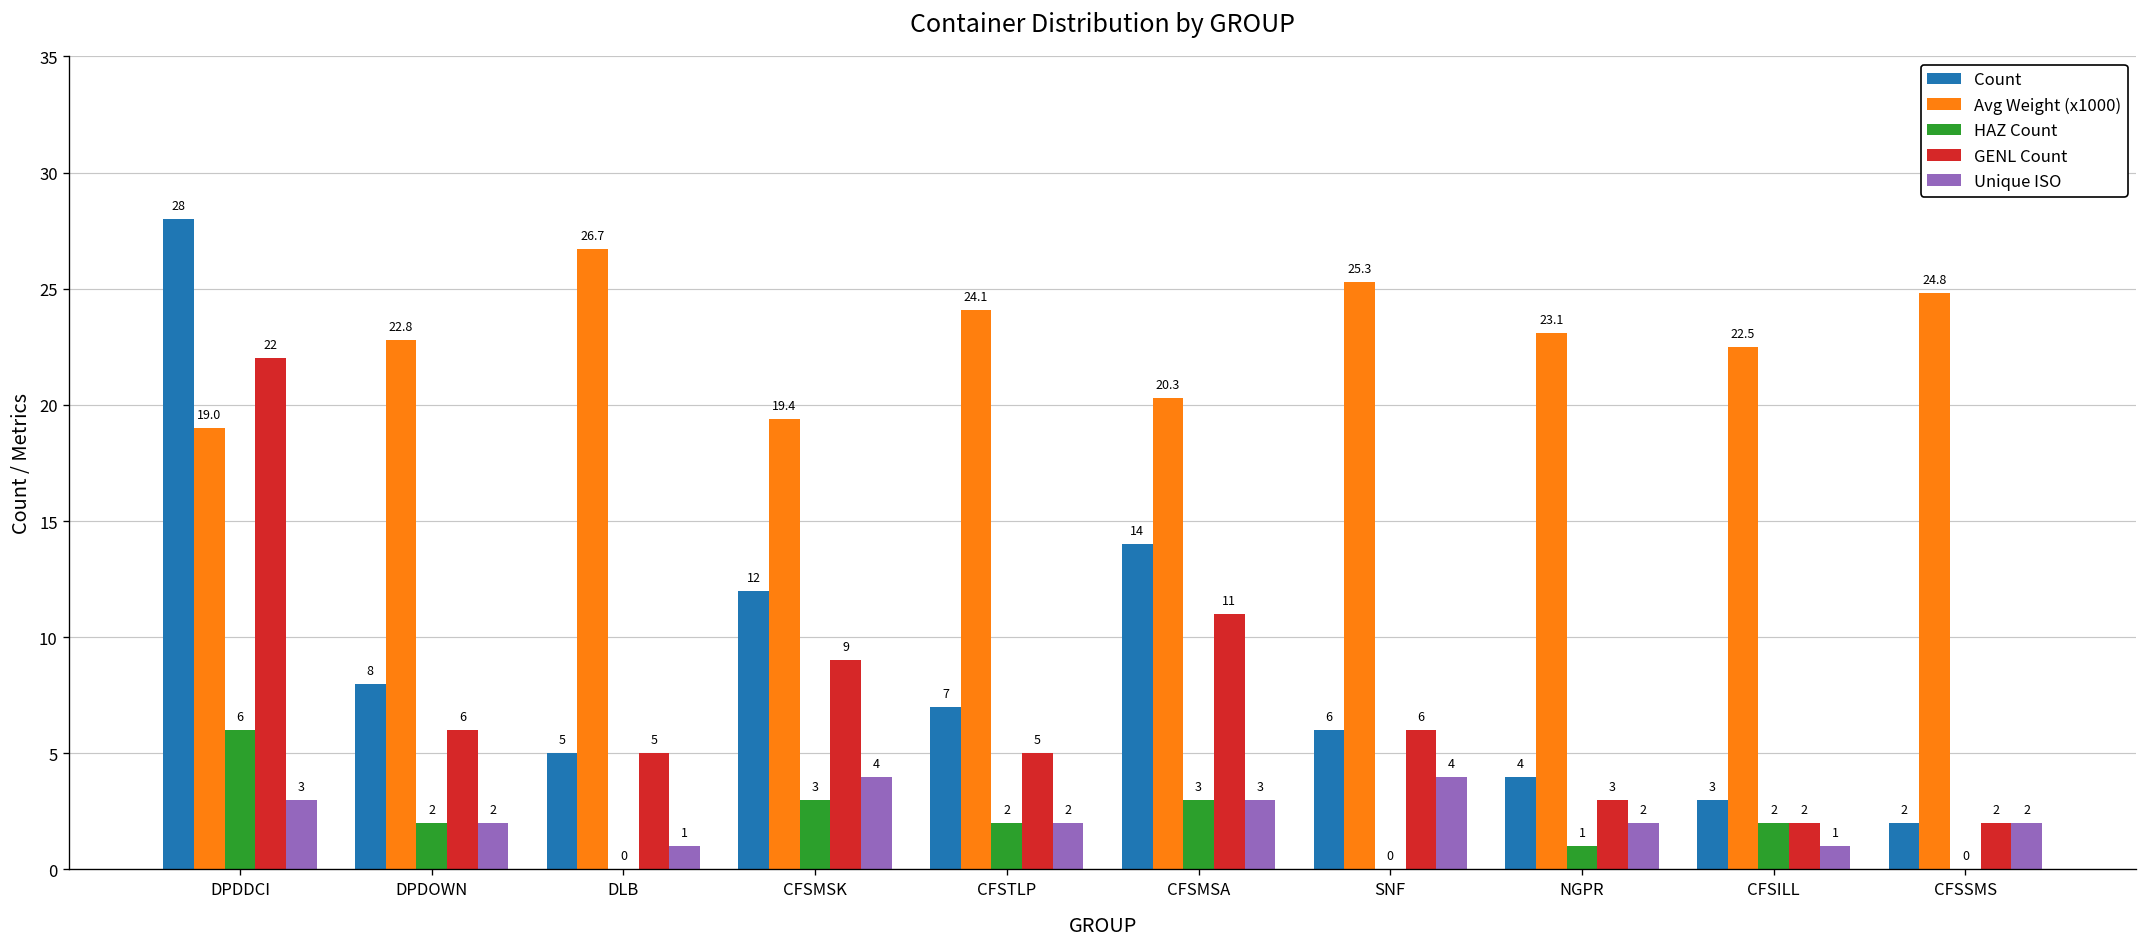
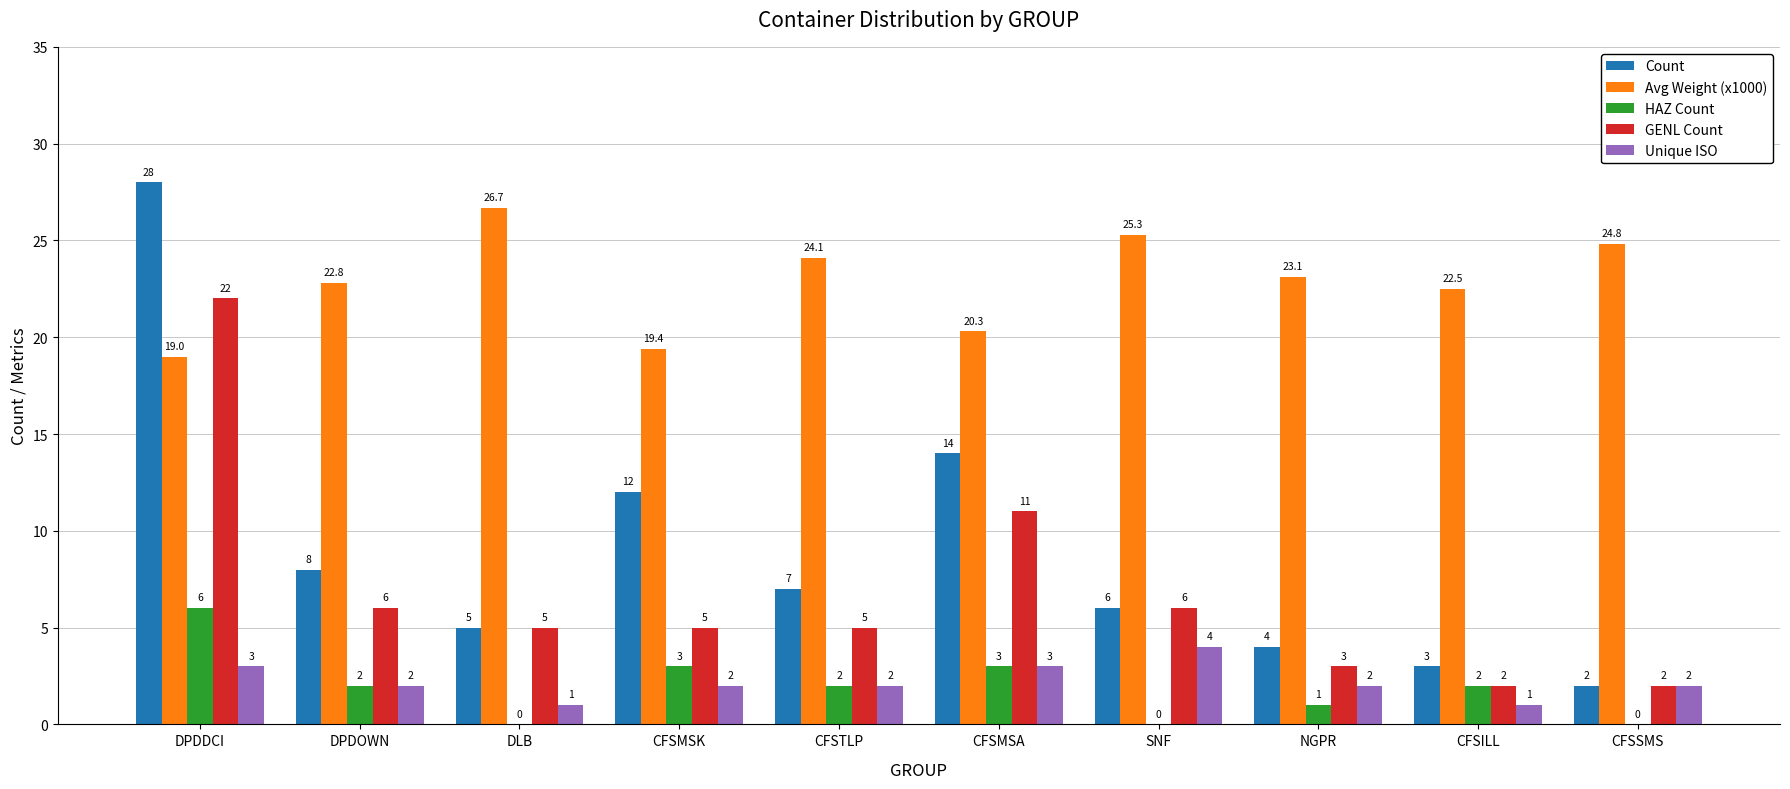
GENL Count, CFSMSK: 9 -> 5
Unique ISO, CFSMSK: 4 -> 2
